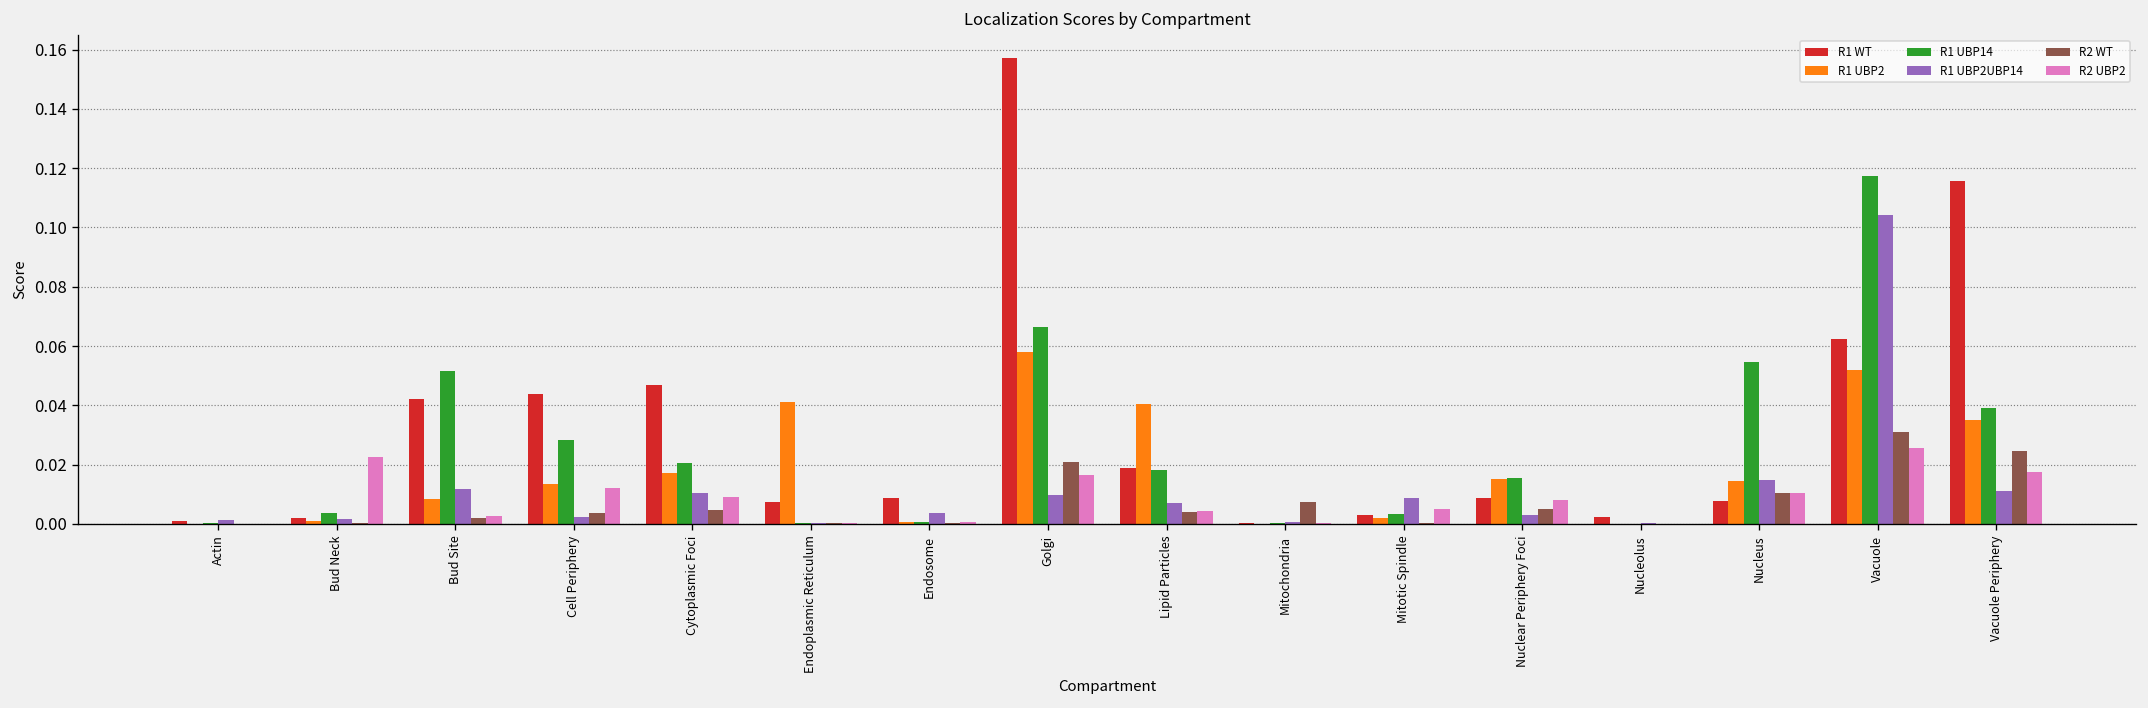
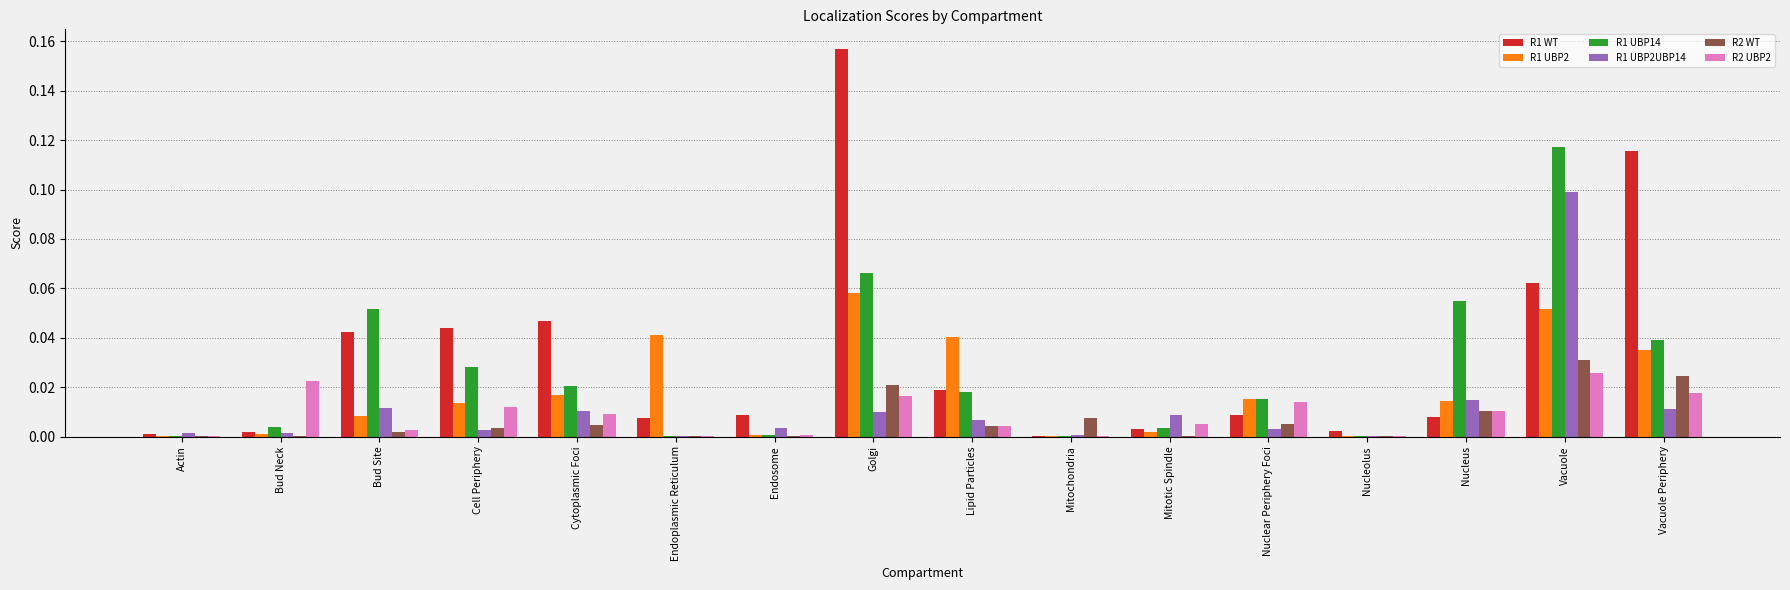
R2 UBP2, Nuclear Periphery Foci: 0.008 -> 0.014
R1 UBP2UBP14, Vacuole: 0.104 -> 0.099
